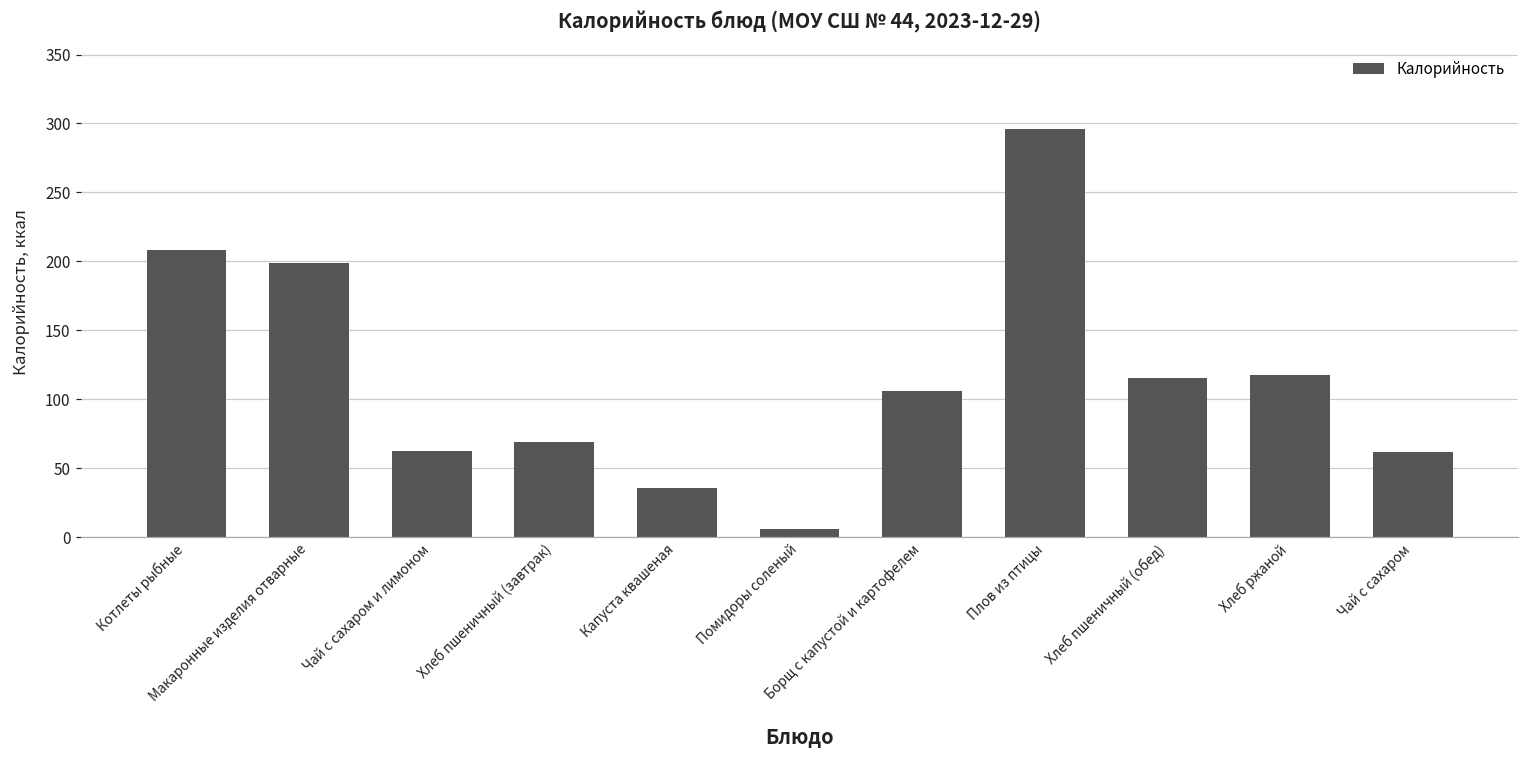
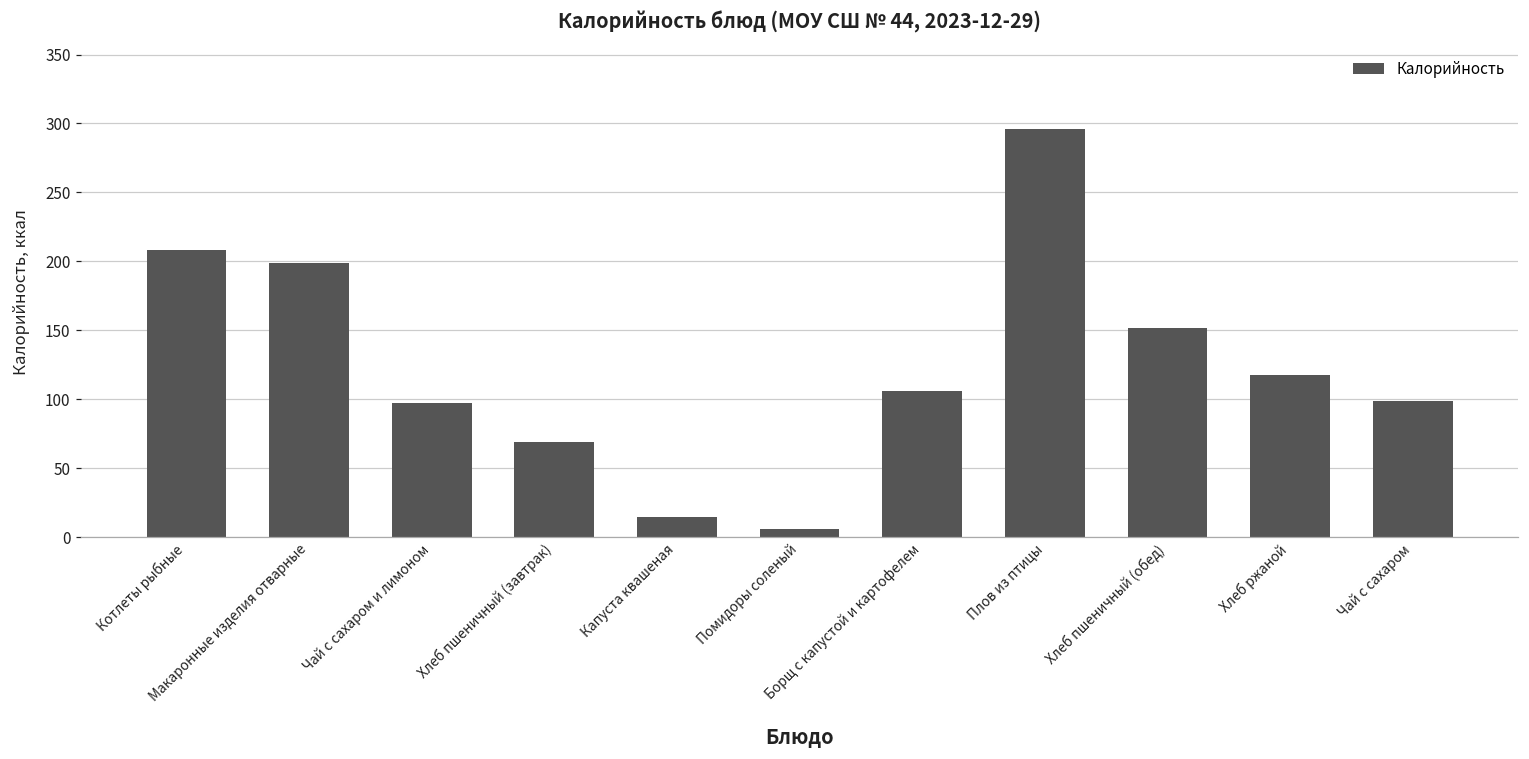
Чай с сахаром и лимоном: 63 -> 97
Капуста квашеная: 36 -> 14
Хлеб пшеничный (обед): 115 -> 151
Чай с сахаром: 61 -> 99
